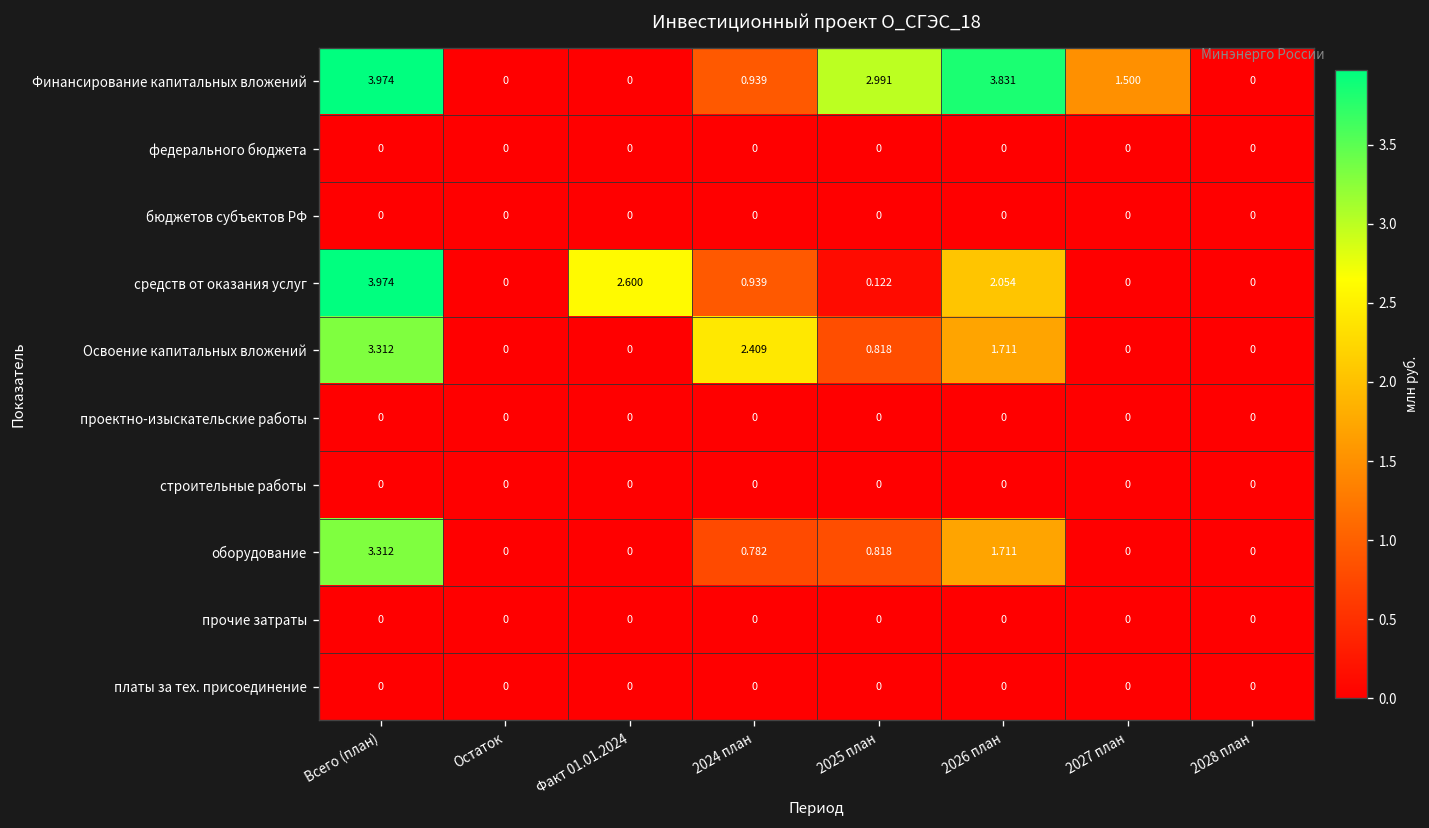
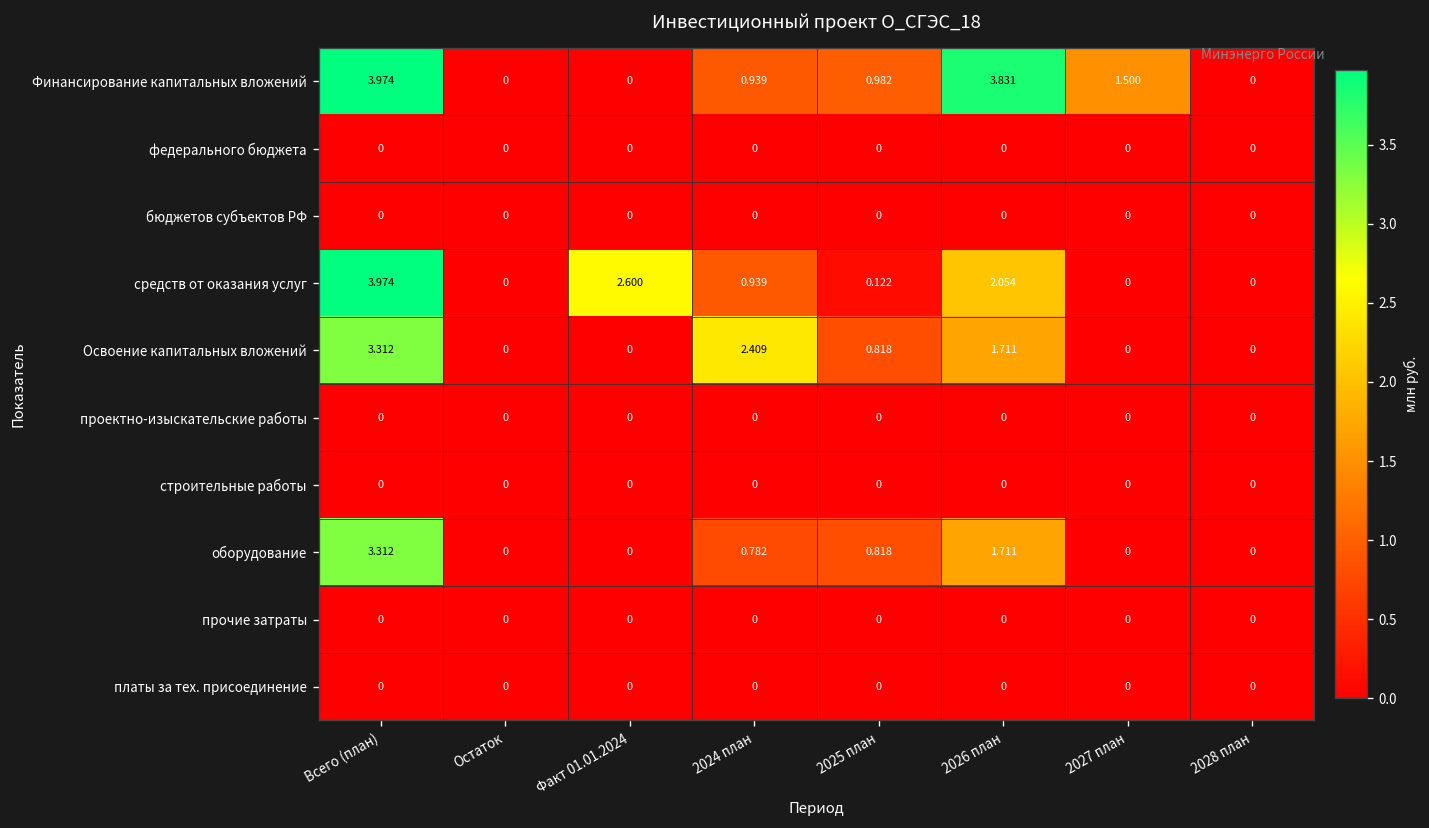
Финансирование капитальных вложений, 2025 план: 2.991 -> 0.982
